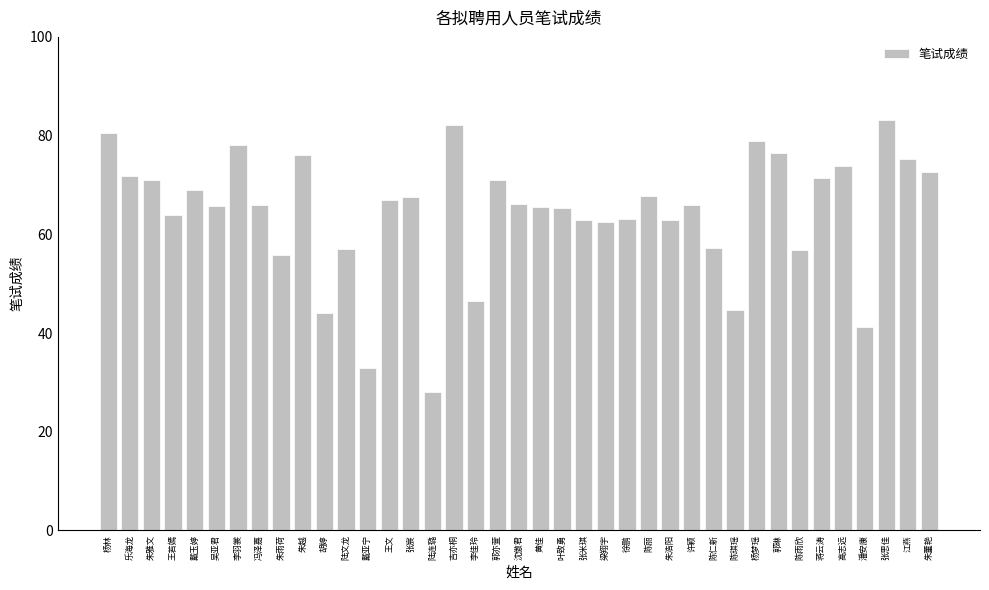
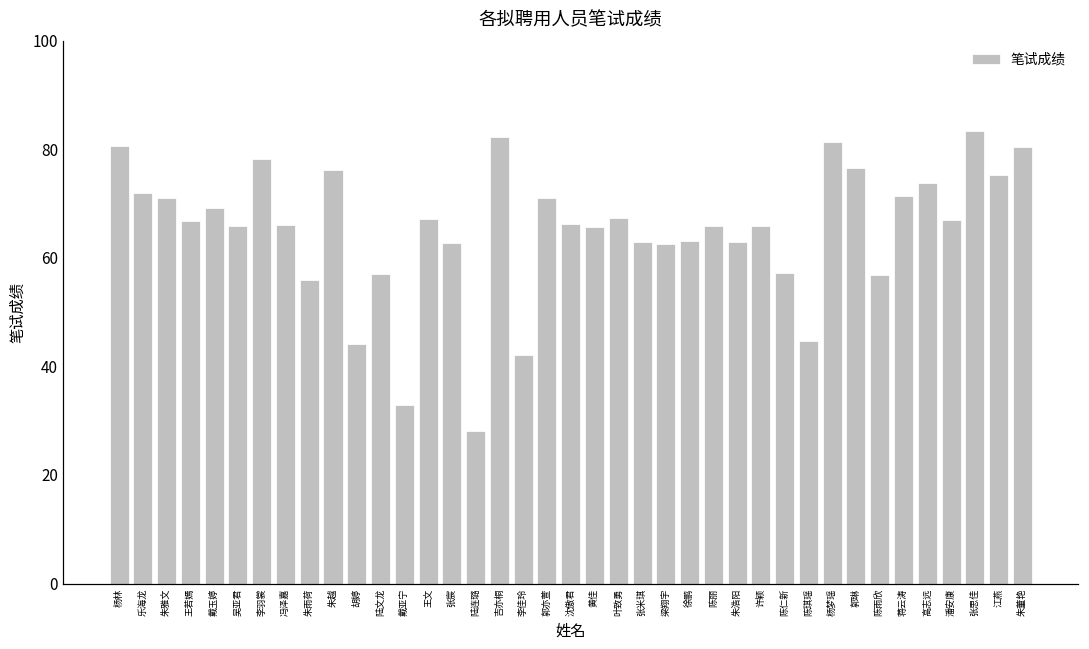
王若嫣: 64 -> 67
张宸: 68 -> 63
李佳玲: 46 -> 42
叶致勇: 65 -> 67
陈丽: 68 -> 66
杨梦瑶: 79 -> 81
潘安康: 41 -> 67
朱董艳: 73 -> 80
